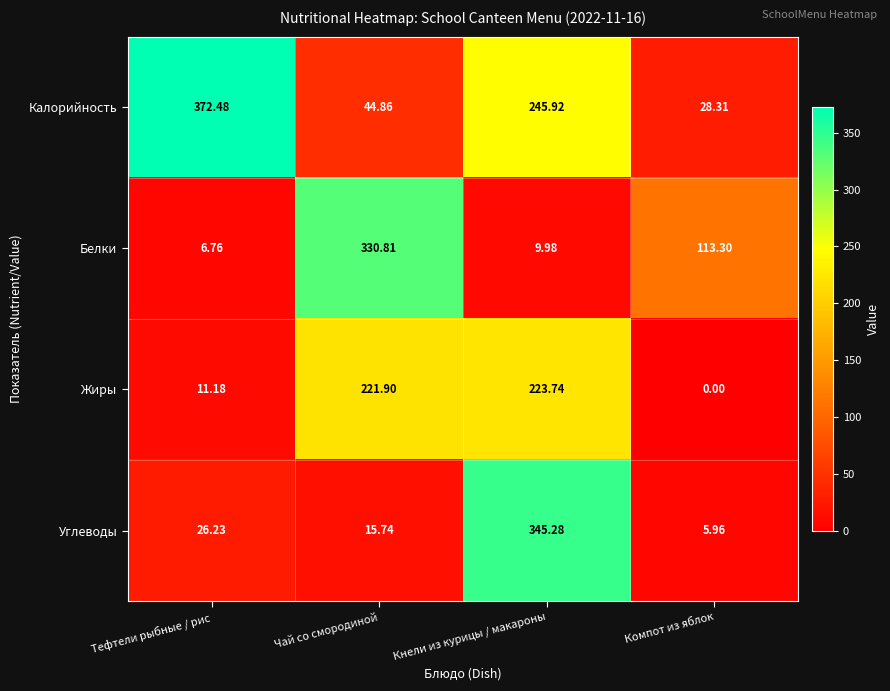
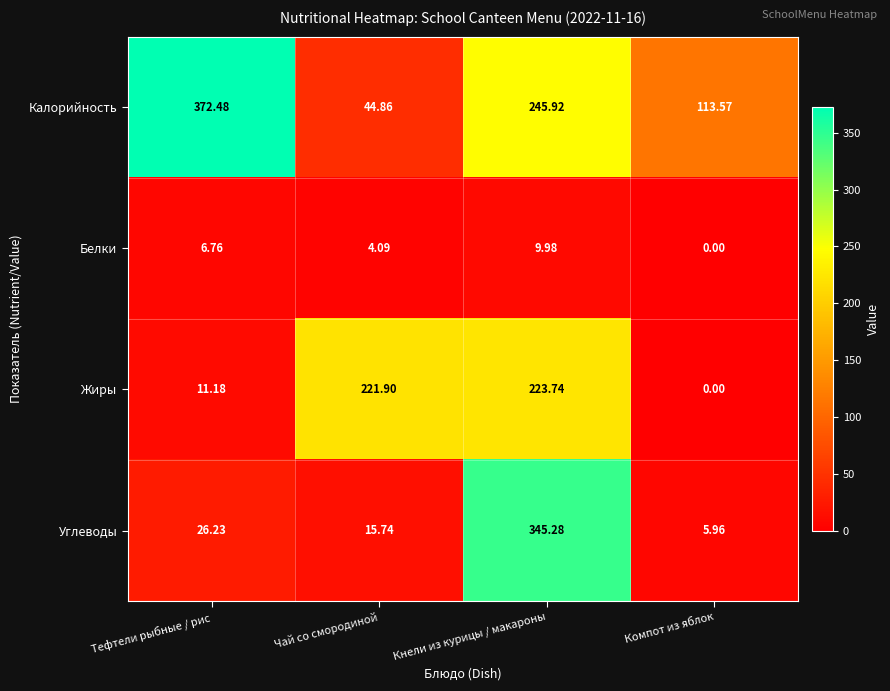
Калорийность, Компот из яблок: 28.31 -> 113.57
Белки, Чай со смородиной: 330.81 -> 4.09
Белки, Компот из яблок: 113.30 -> 0.00
